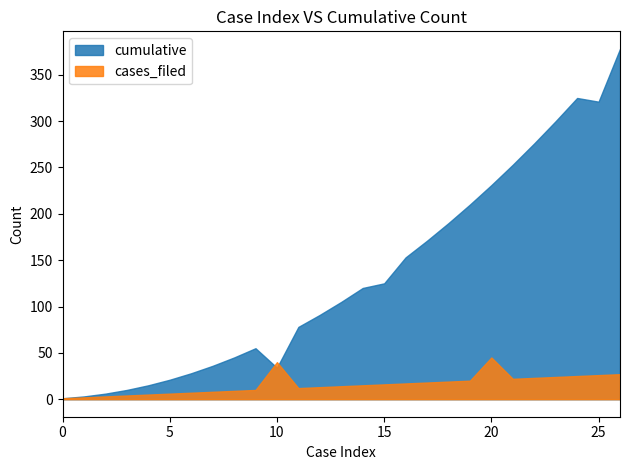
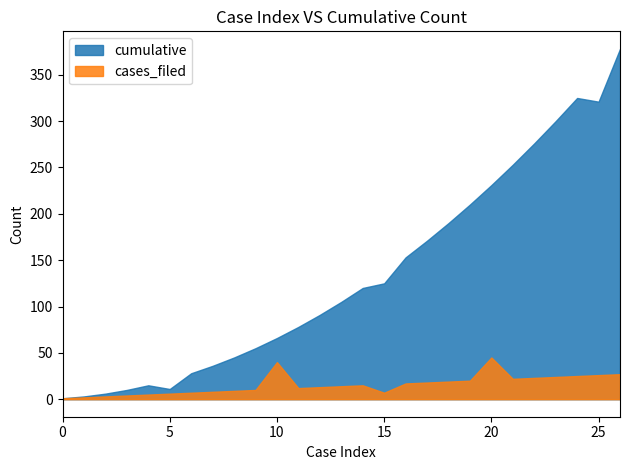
cumulative, 5: 20 -> 10
cumulative, 10: 30 -> 70
cases_filed, 15: 20 -> 10
